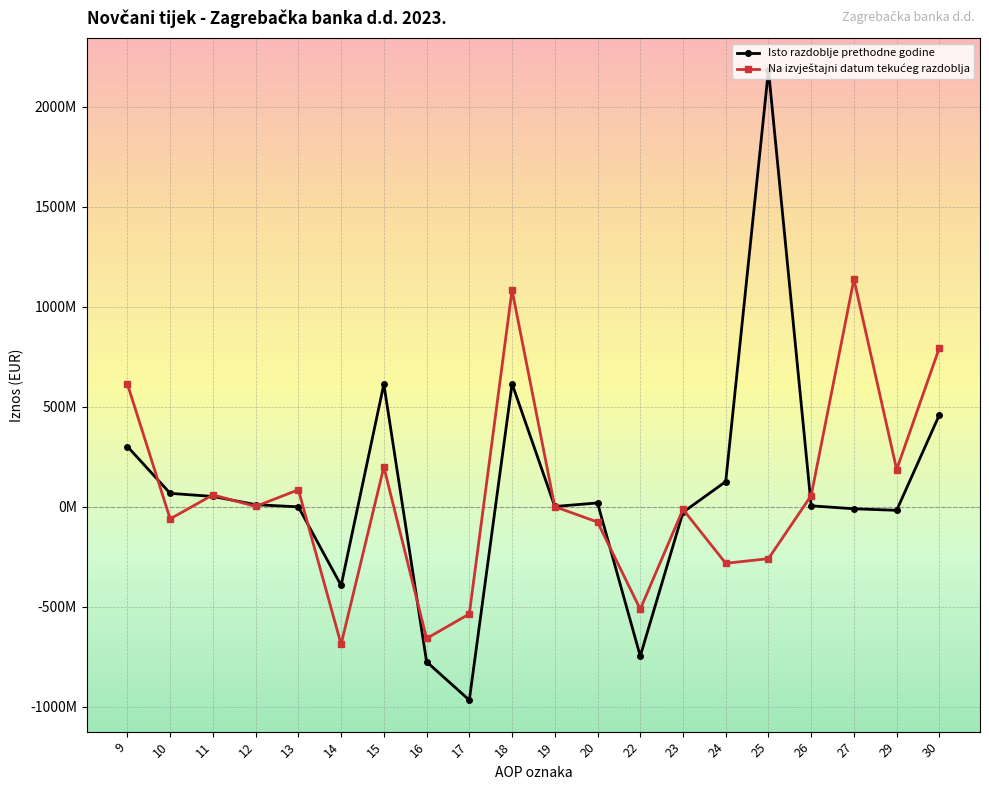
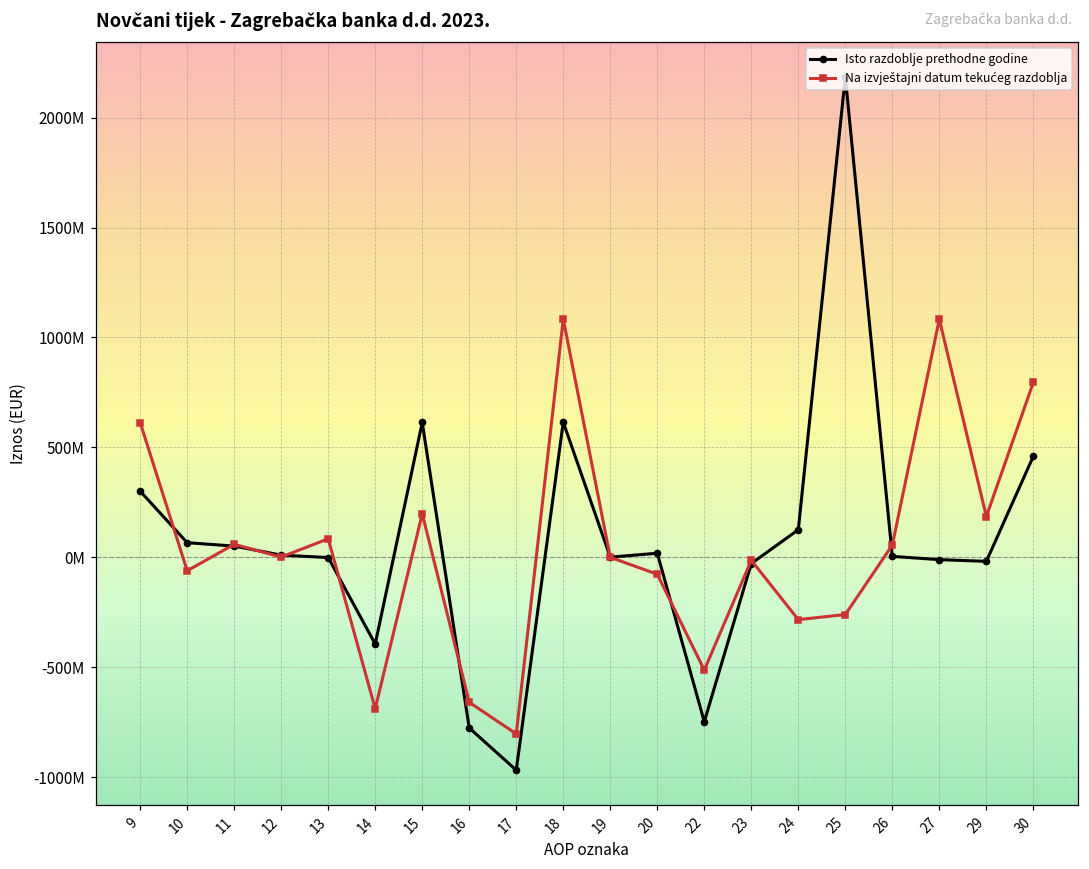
Na izvještajni datum tekućeg razdoblja, 17: -540000000 -> -800000000
Na izvještajni datum tekućeg razdoblja, 27: 1140000000 -> 1080000000
